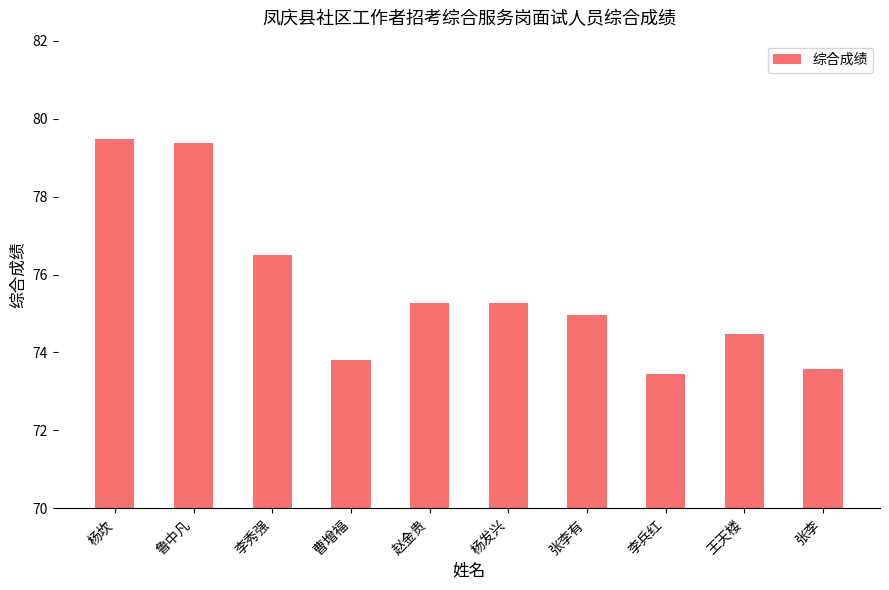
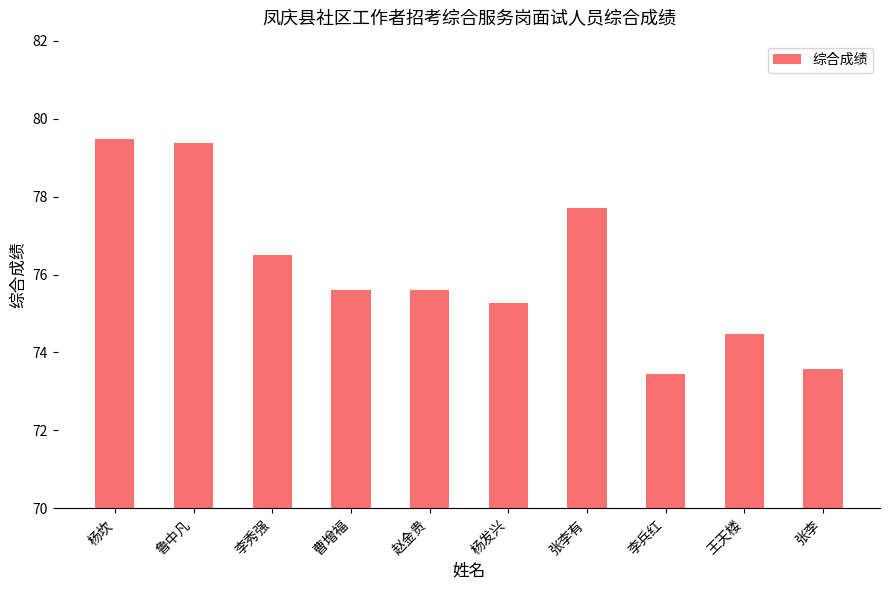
曹增福: 73.8 -> 75.6
赵金贵: 75.3 -> 75.6
张李有: 75.0 -> 77.7
